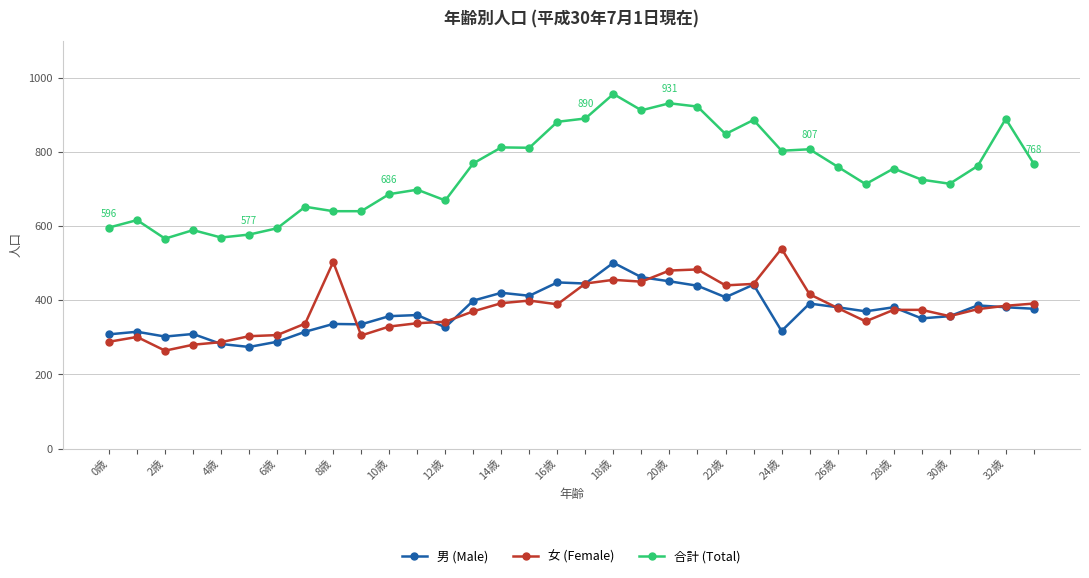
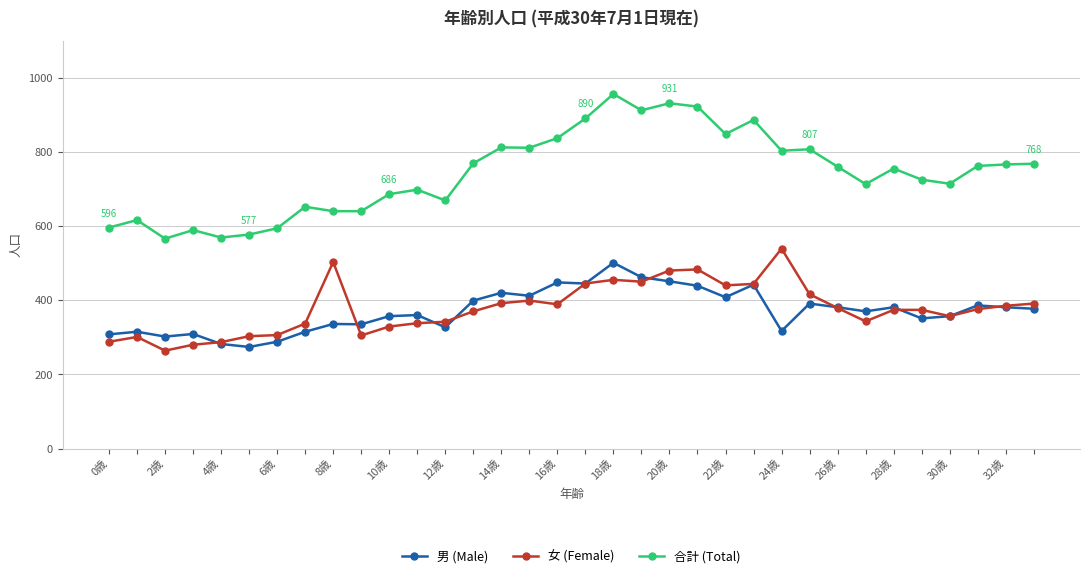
合計 (Total), 16歳: 880 -> 840
合計 (Total), 32歳: 890 -> 770
